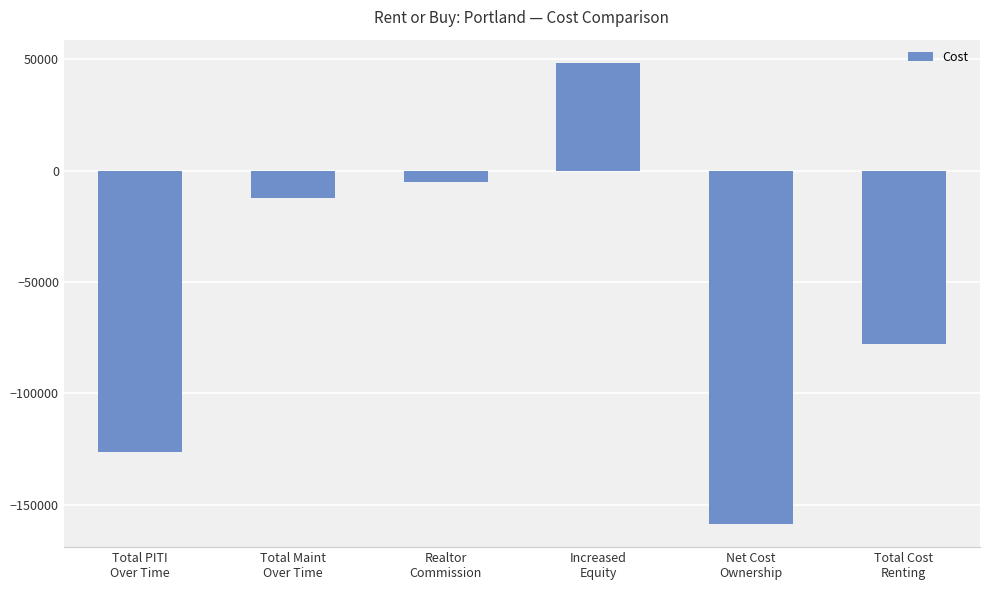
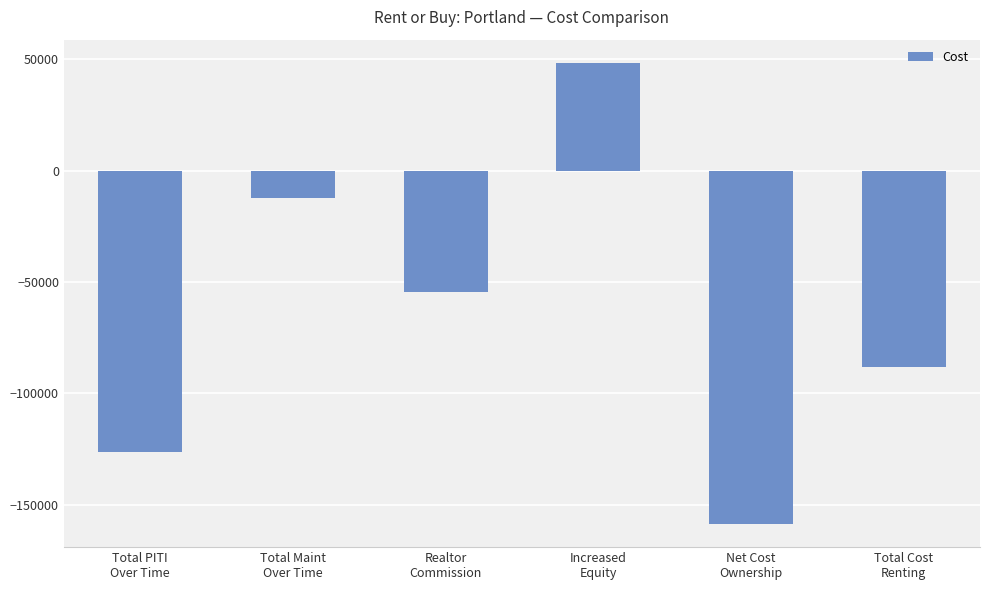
Realtor Commission: -5000 -> -54000
Total Cost Renting: -78000 -> -88000
